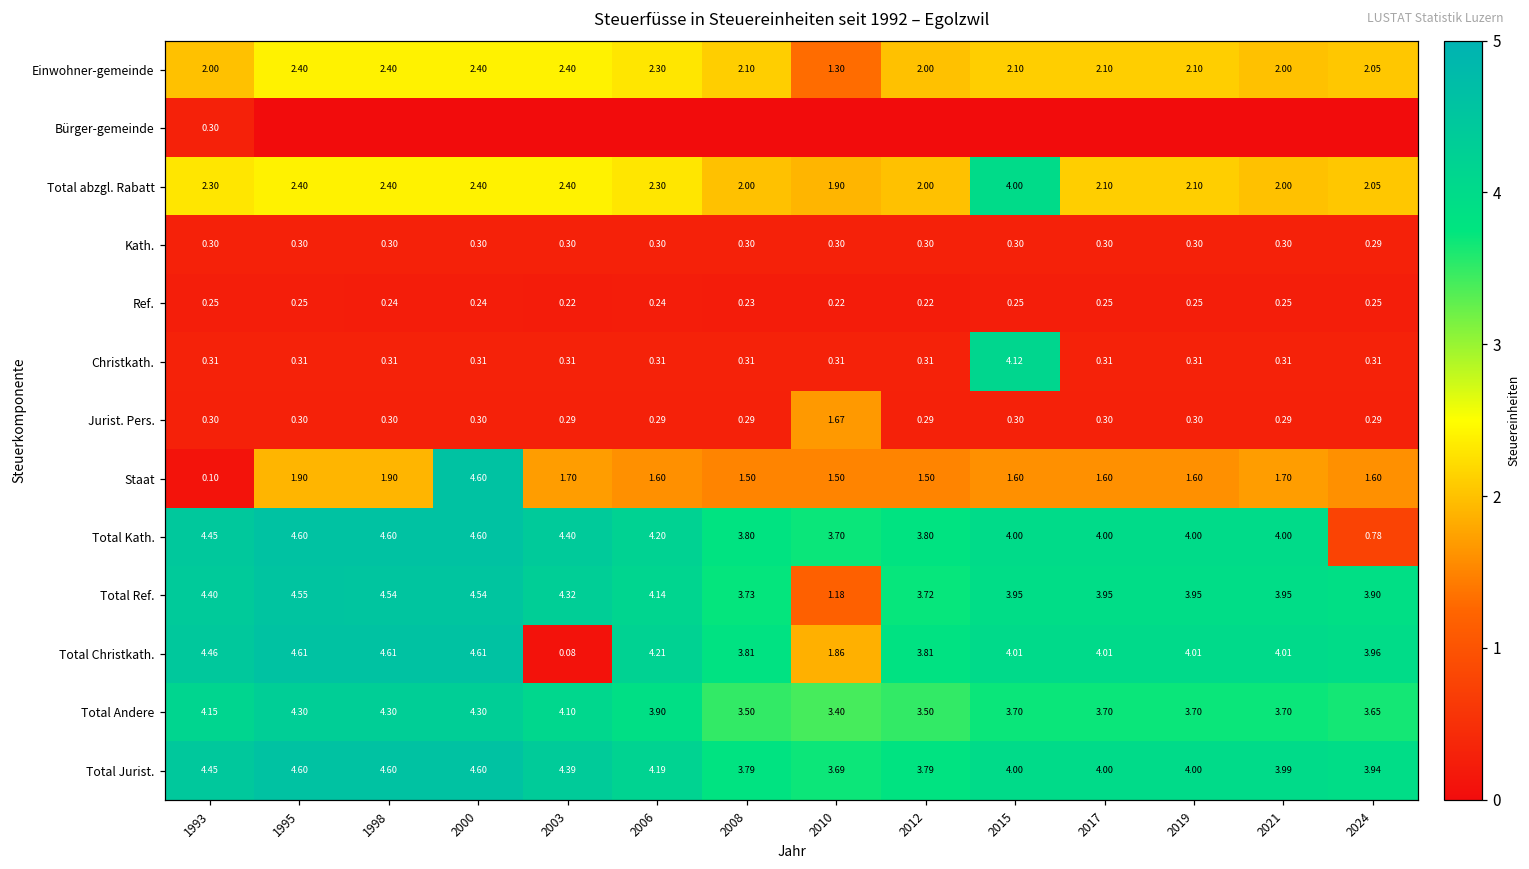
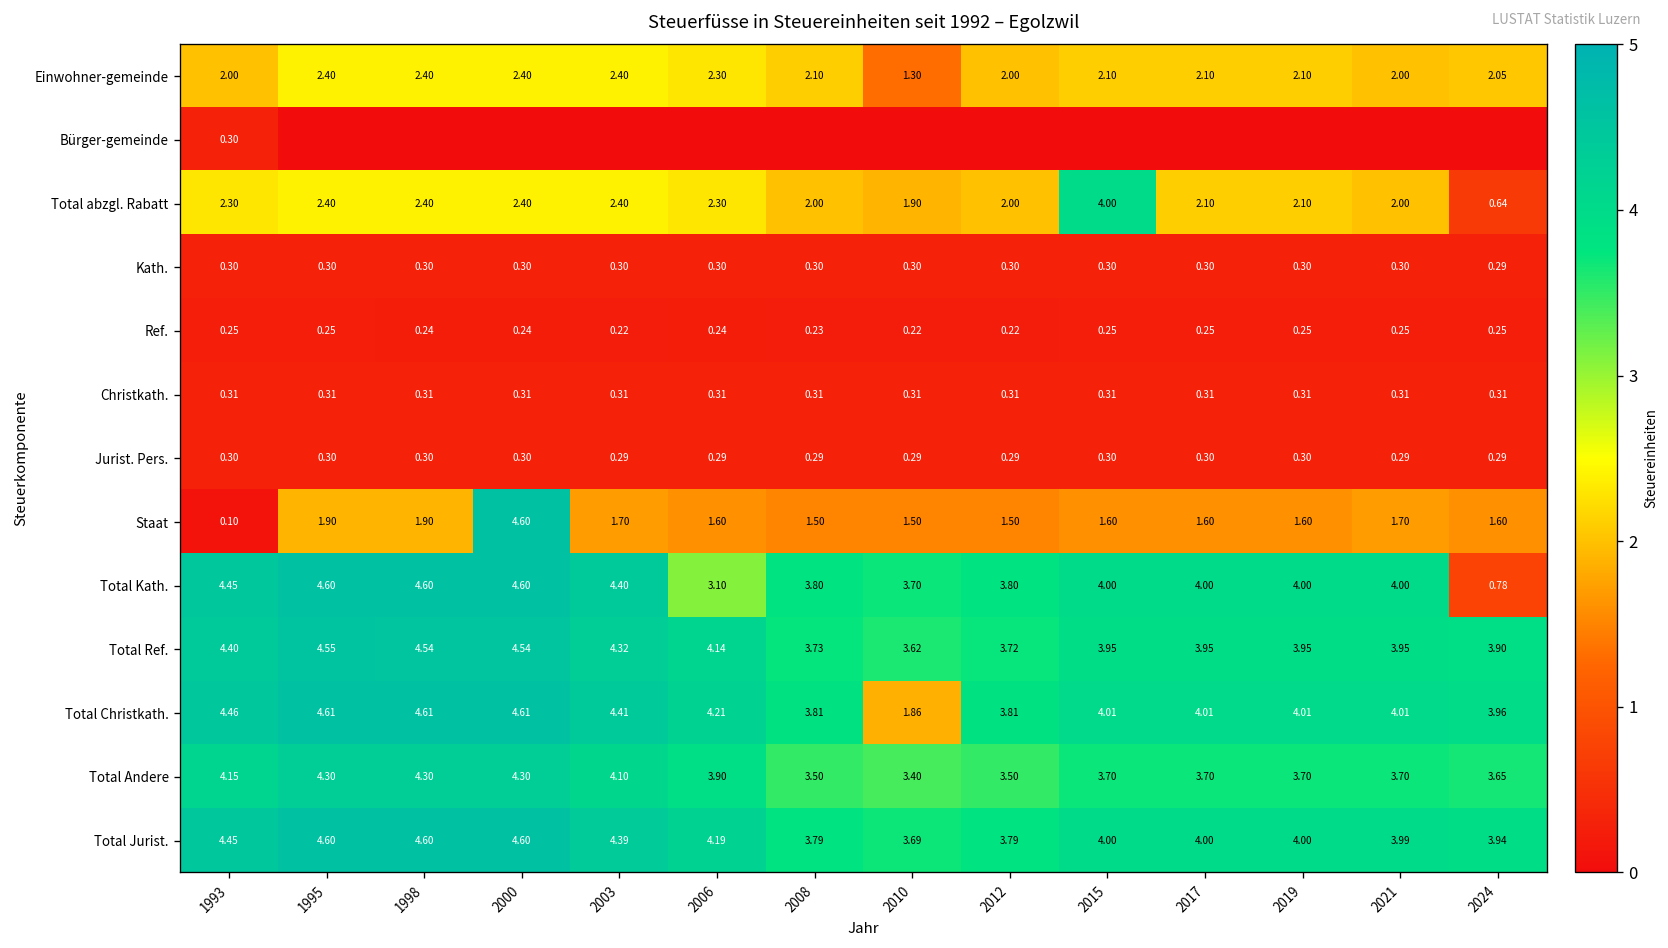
Total abzgl. Rabatt, 2024: 2.05 -> 0.64
Christkath., 2015: 4.12 -> 0.31
Jurist. Pers., 2010: 1.67 -> 0.29
Total Kath., 2006: 4.20 -> 3.10
Total Ref., 2010: 1.18 -> 3.62
Total Christkath., 2003: 0.08 -> 4.41
